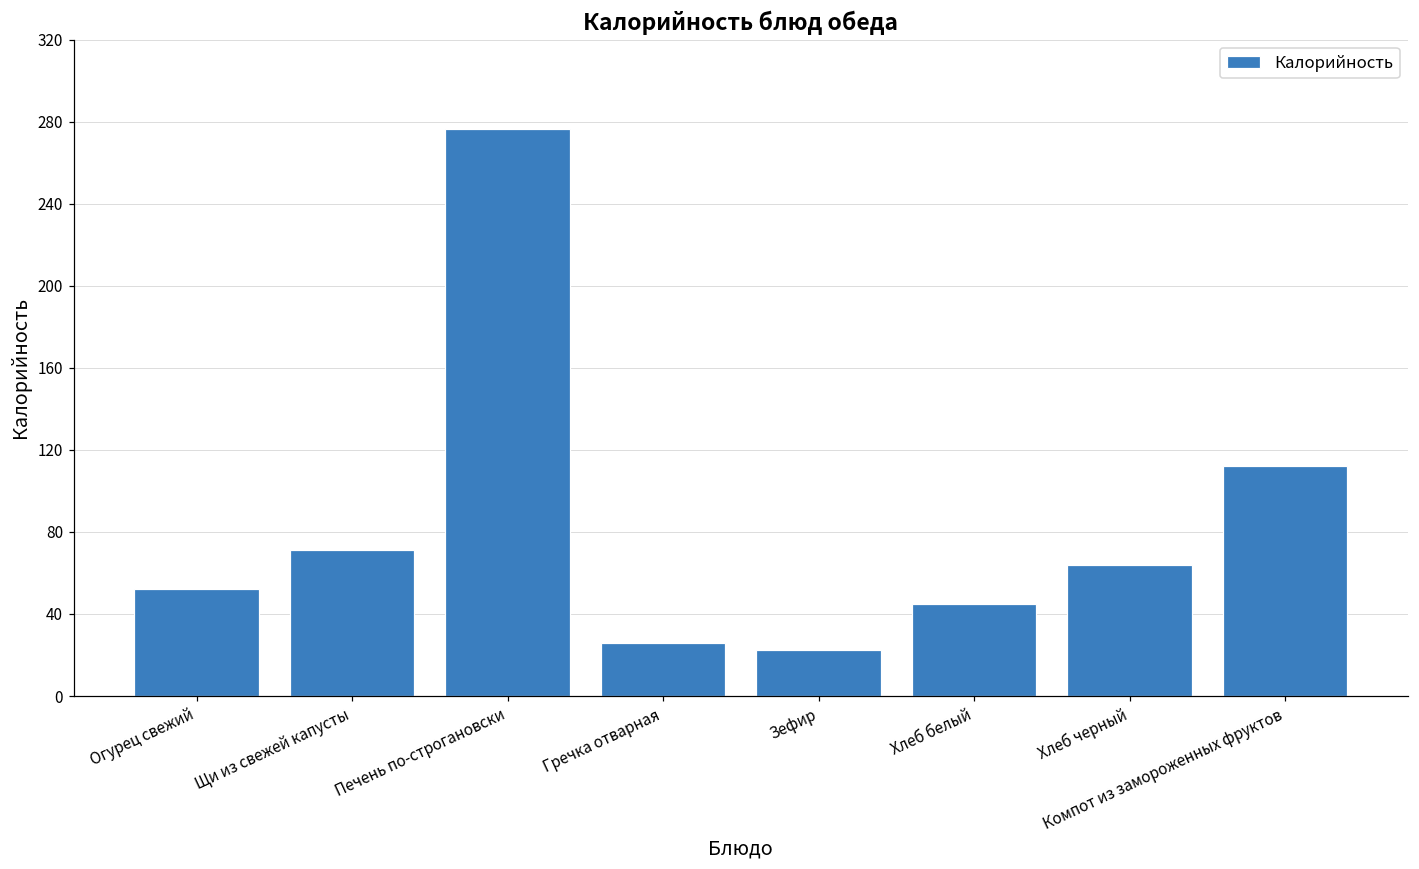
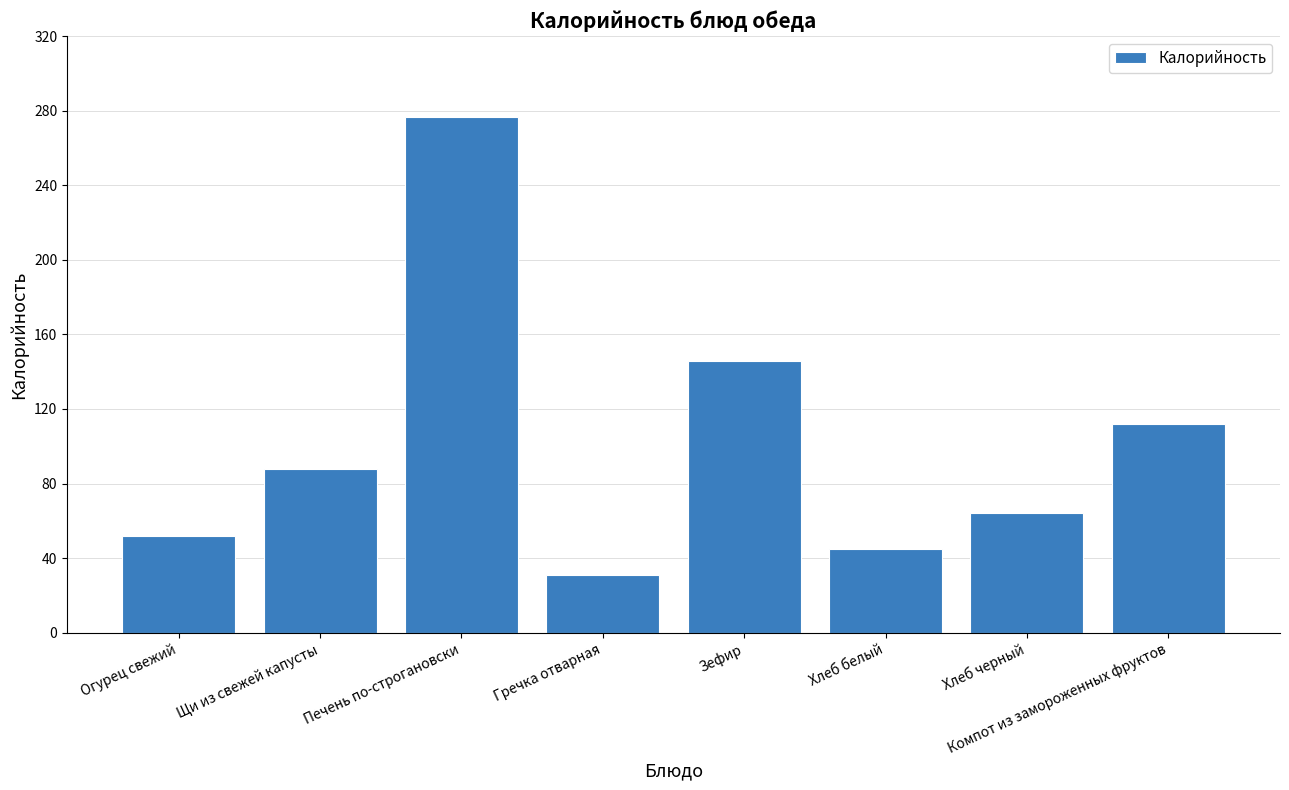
Щи из свежей капусты: 71 -> 88
Гречка отварная: 26 -> 31
Зефир: 22 -> 146
